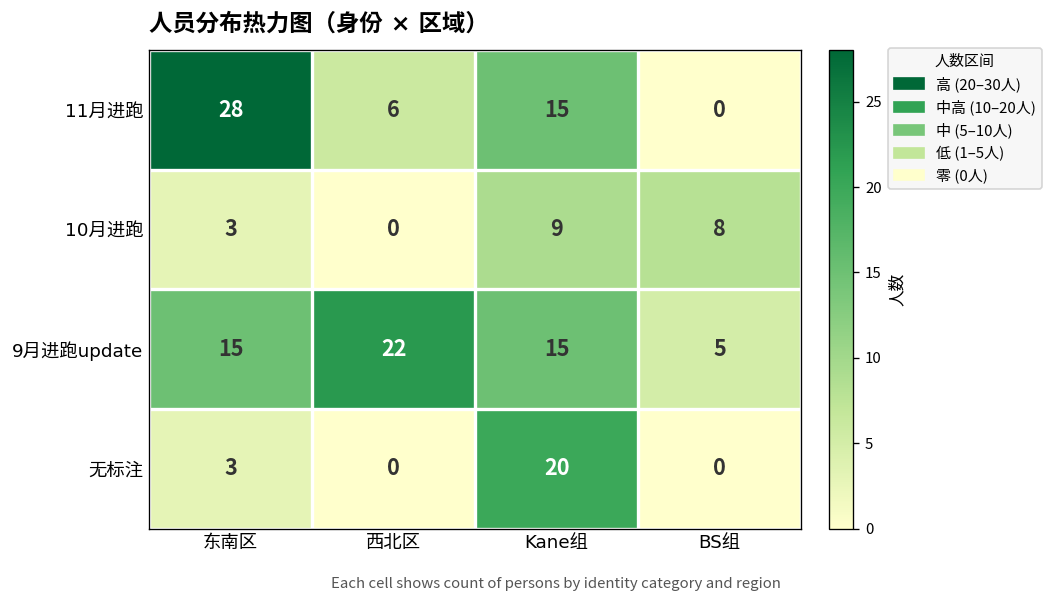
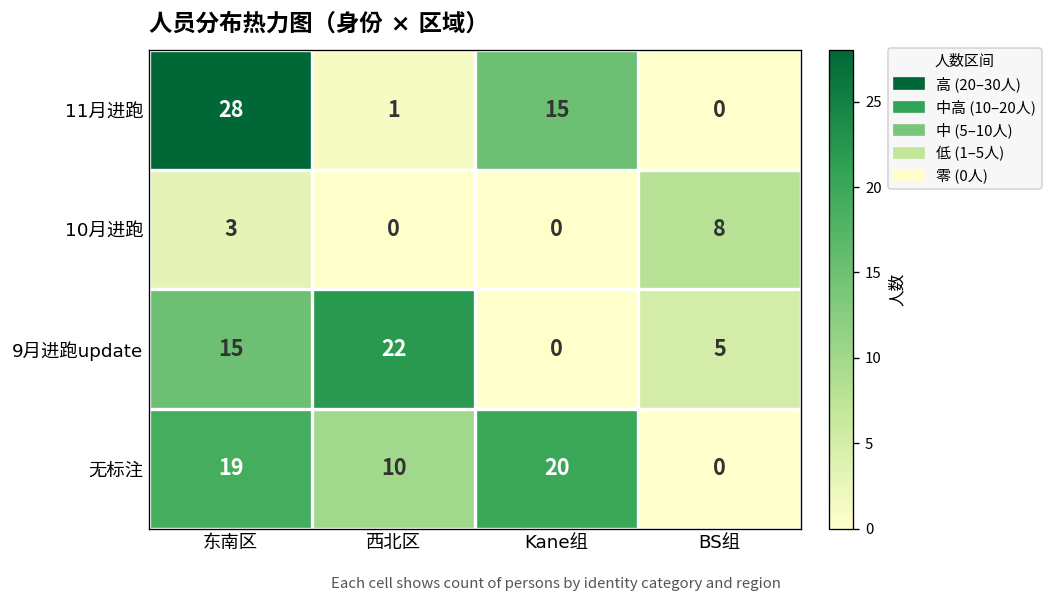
11月进跑, 西北区: 6 -> 1
10月进跑, Kane组: 9 -> 0
9月进跑update, Kane组: 15 -> 0
无标注, 东南区: 3 -> 19
无标注, 西北区: 0 -> 10
